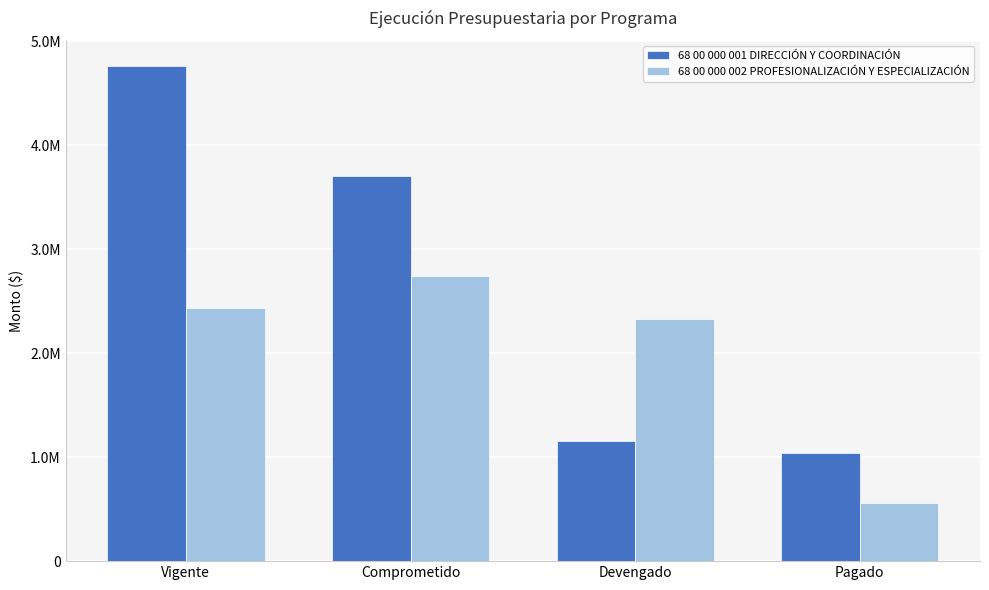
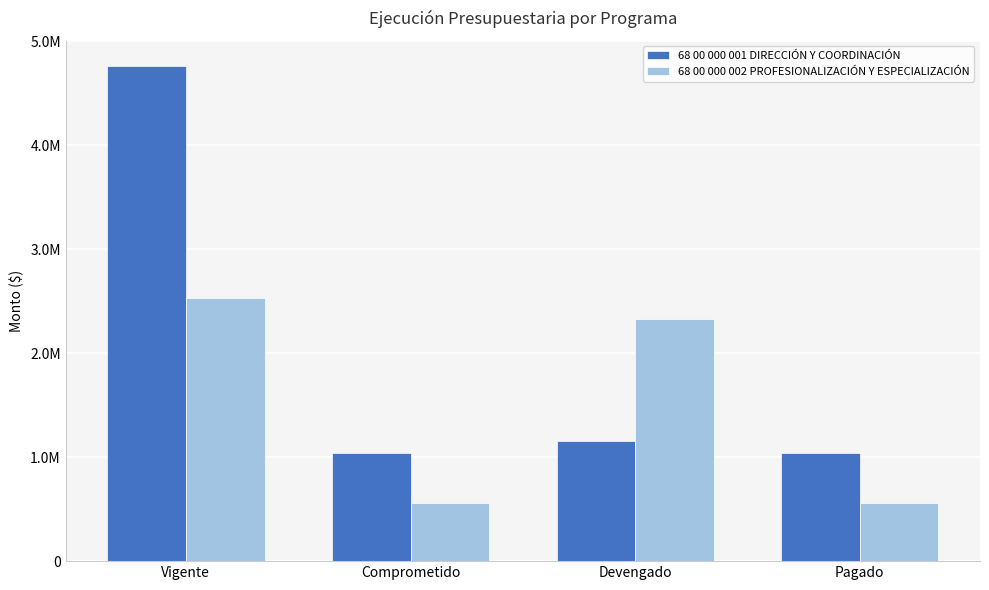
68 00 000 002 PROFESIONALIZACIÓN Y ESPECIALIZACIÓN, Vigente: 2440000 -> 2530000
68 00 000 001 DIRECCIÓN Y COORDINACIÓN, Comprometido: 3710000 -> 1040000
68 00 000 002 PROFESIONALIZACIÓN Y ESPECIALIZACIÓN, Comprometido: 2740000 -> 560000
